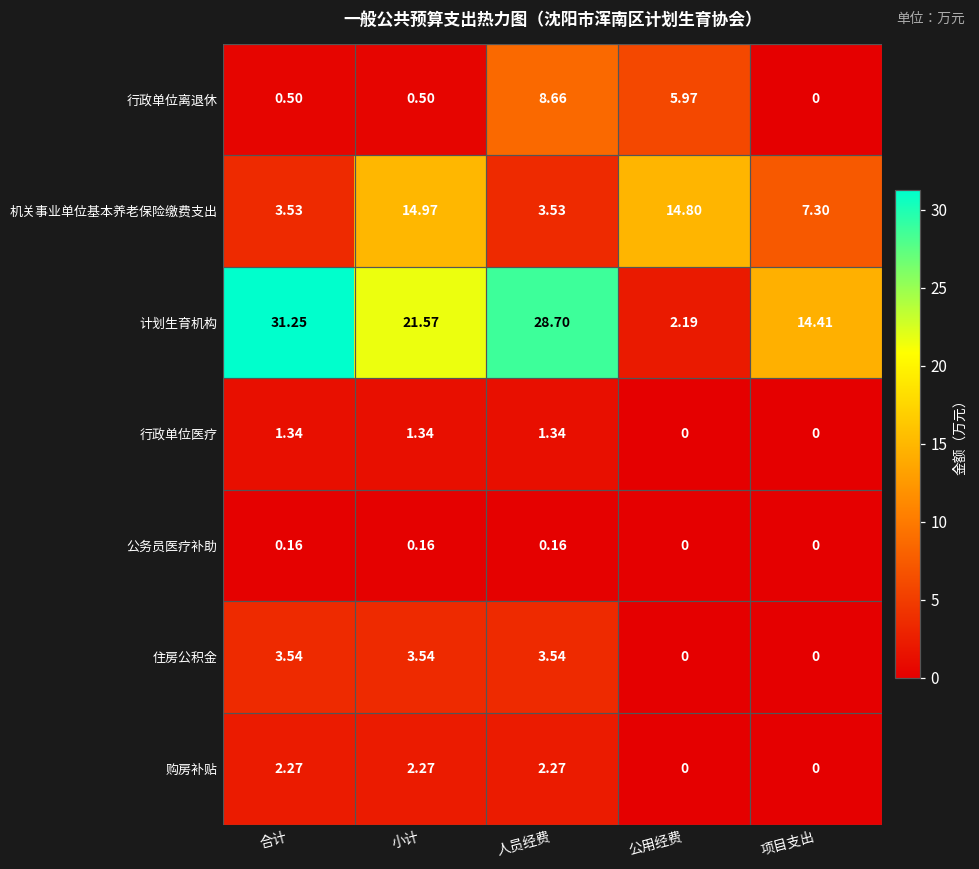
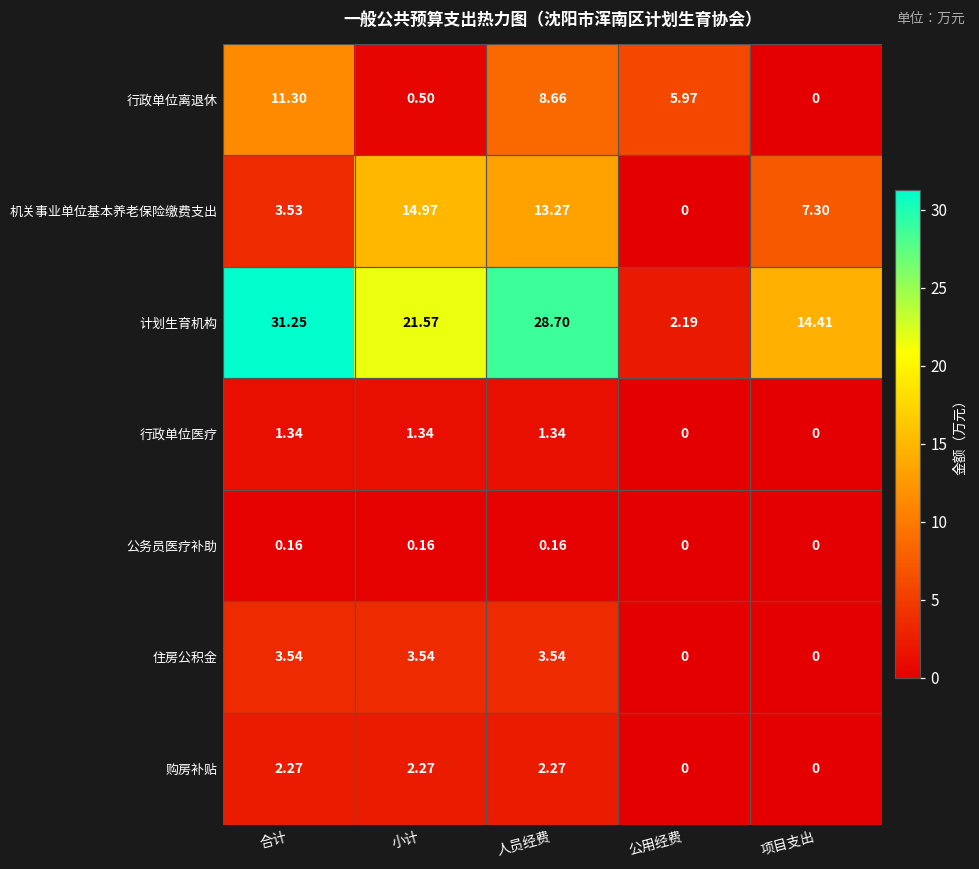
行政单位离退休, 合计: 0.50 -> 11.30
机关事业单位基本养老保险缴费支出, 人员经费: 3.53 -> 13.27
机关事业单位基本养老保险缴费支出, 公用经费: 14.80 -> 0
